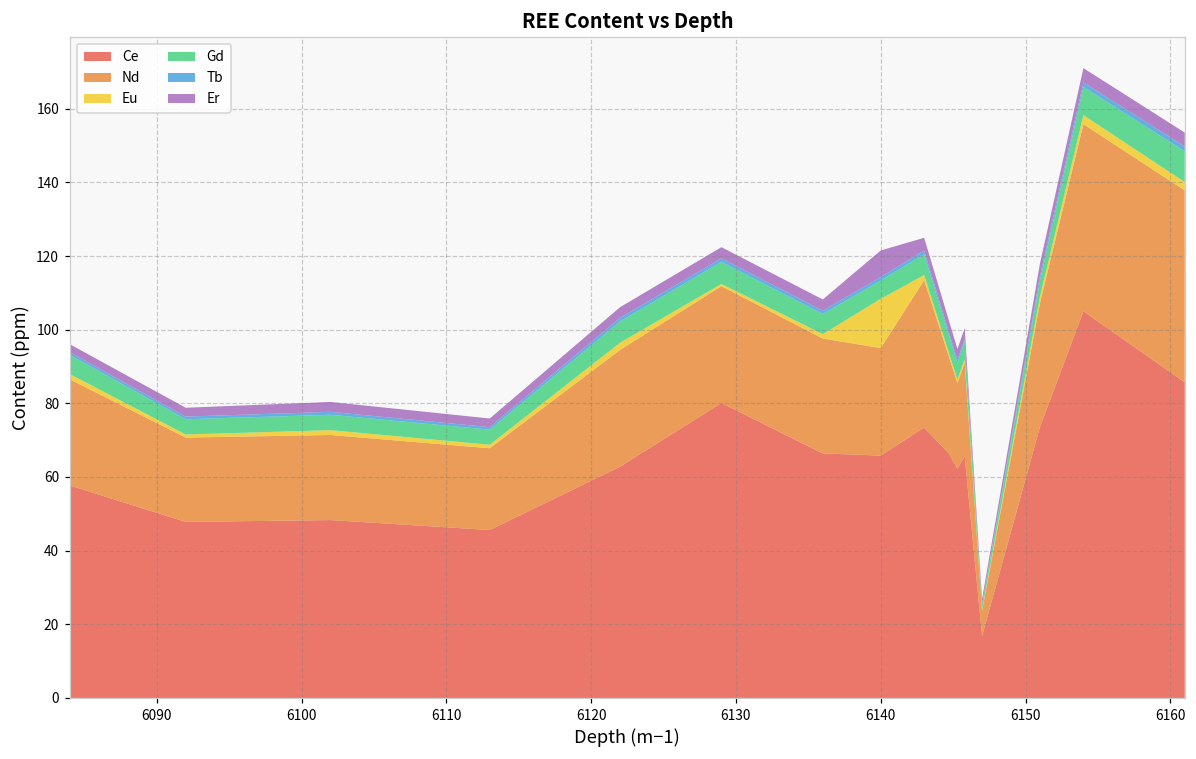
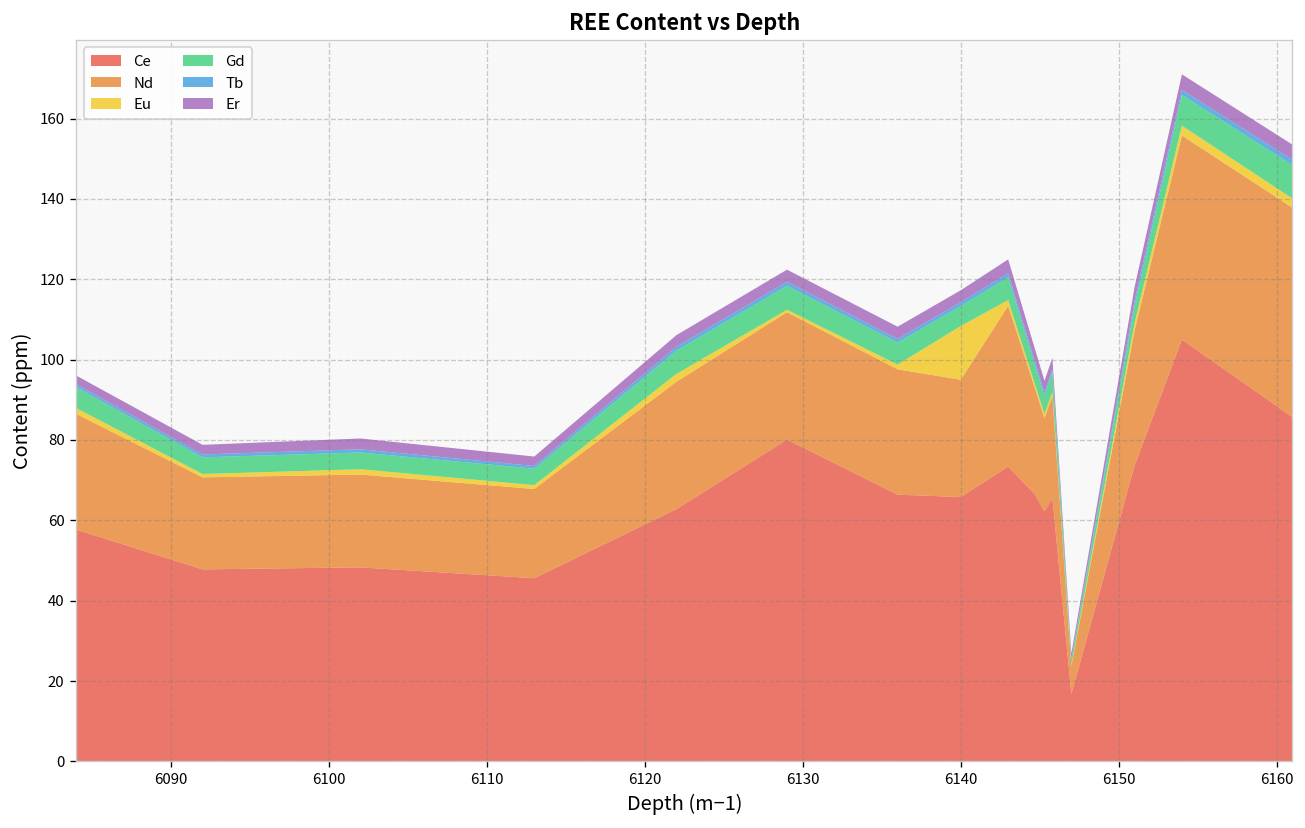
Er, 6140: 7 -> 3
